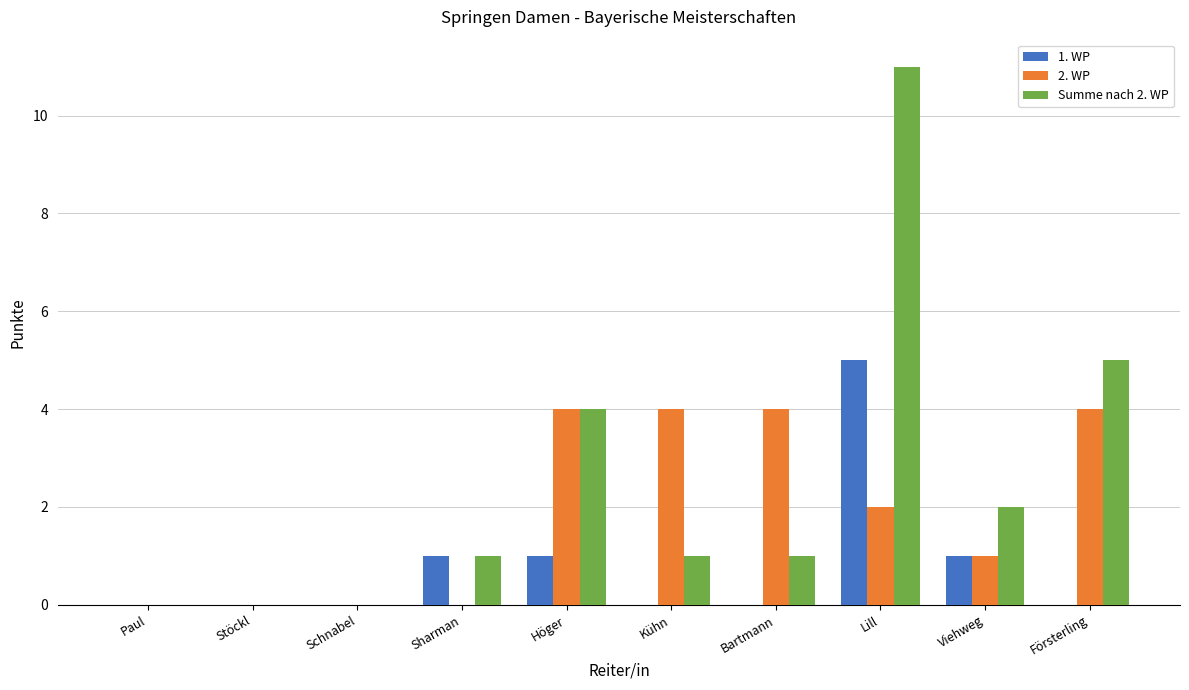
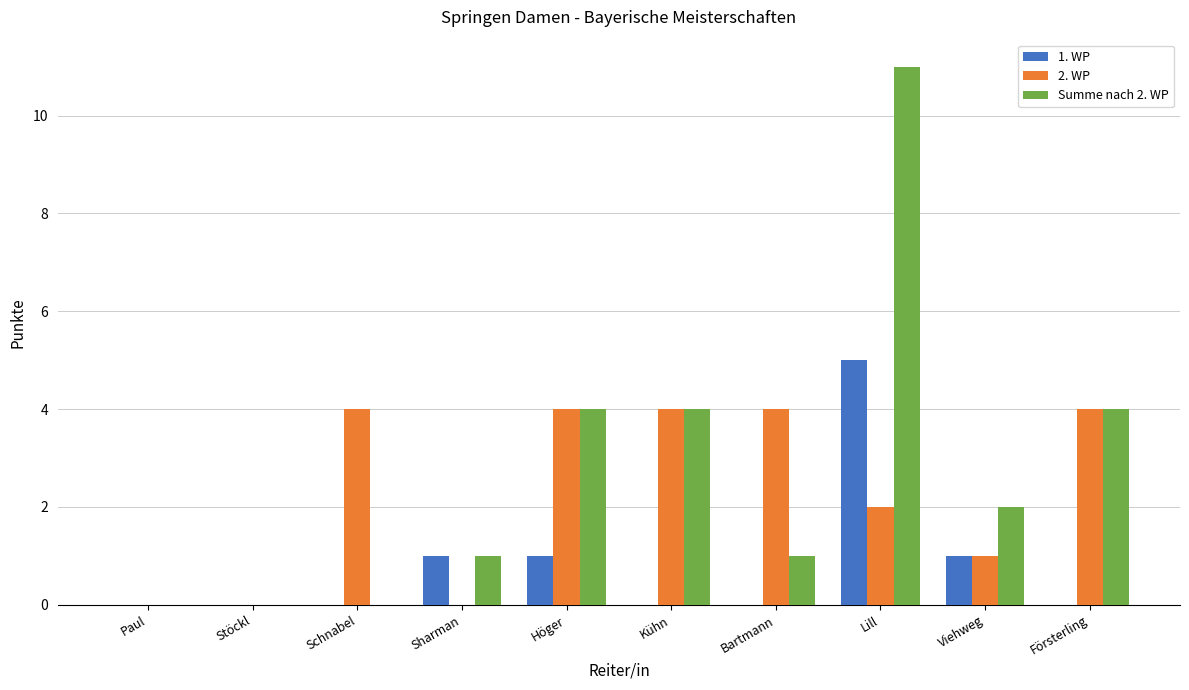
2. WP, Schnabel: 0 -> 4
Summe nach 2. WP, Kühn: 1 -> 4
Summe nach 2. WP, Försterling: 5 -> 4
